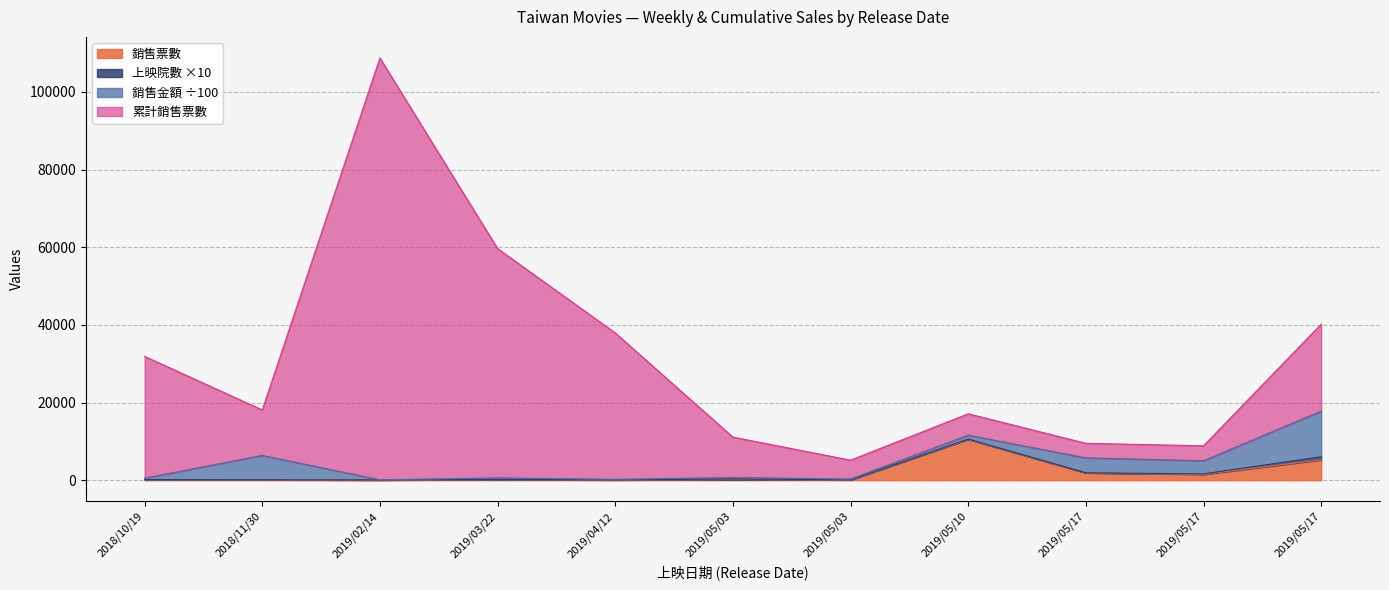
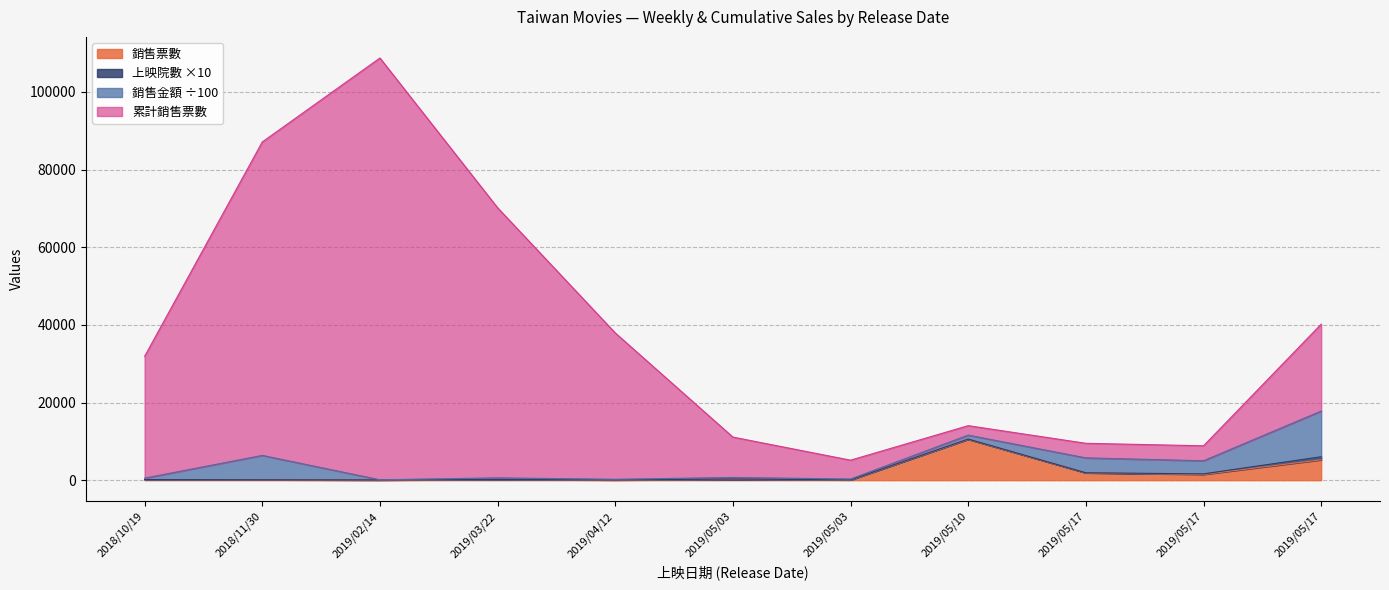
累計銷售票數, 2018/11/30: 12000 -> 81000
累計銷售票數, 2019/03/22: 59000 -> 70000
累計銷售票數, 2019/05/10: 5000 -> 2000
